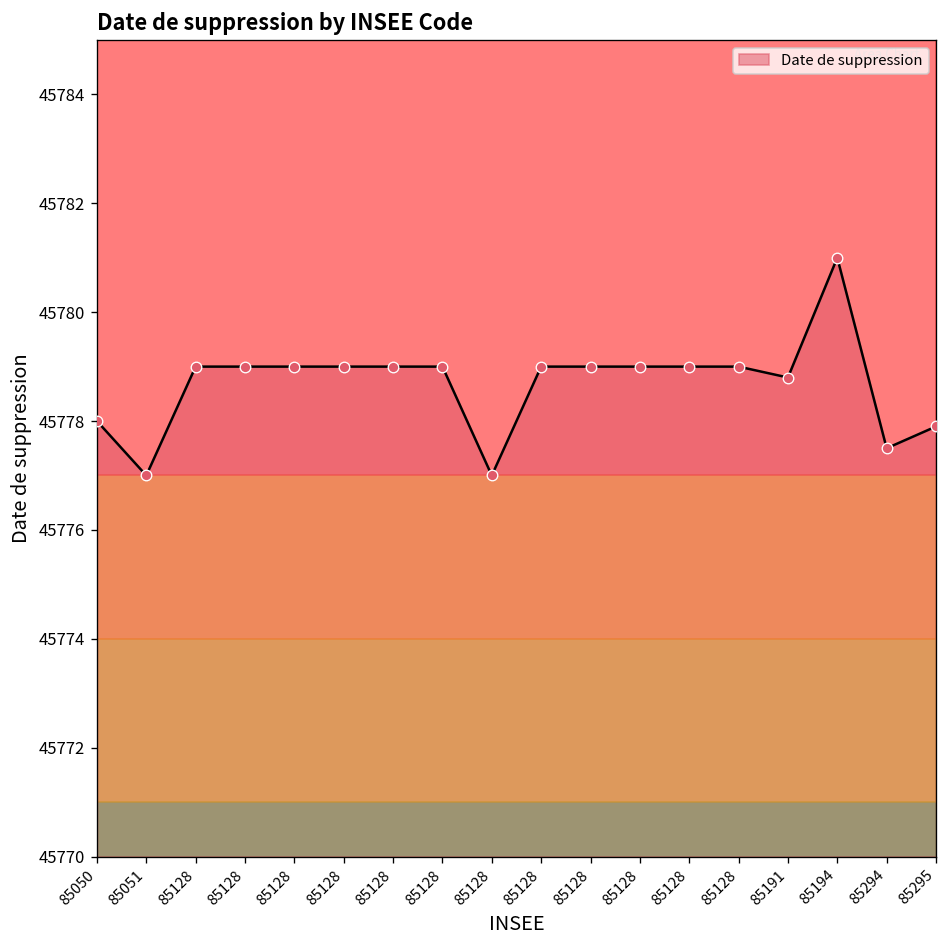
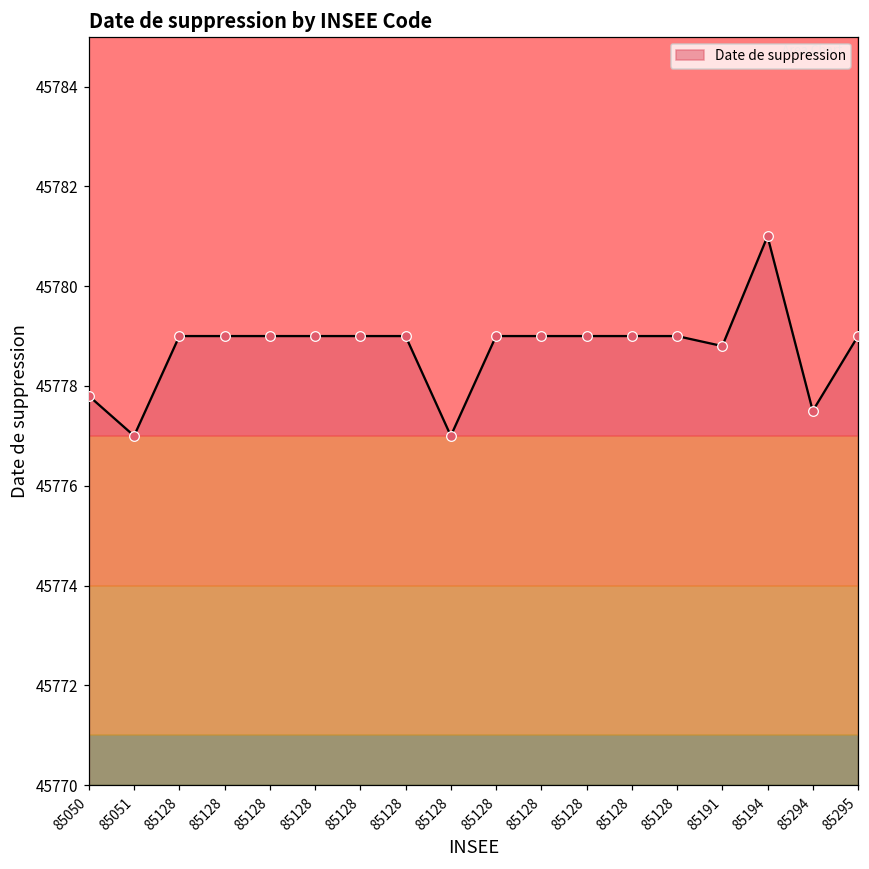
85050: 45778.0 -> 45777.8
85295: 45777.9 -> 45779.0
